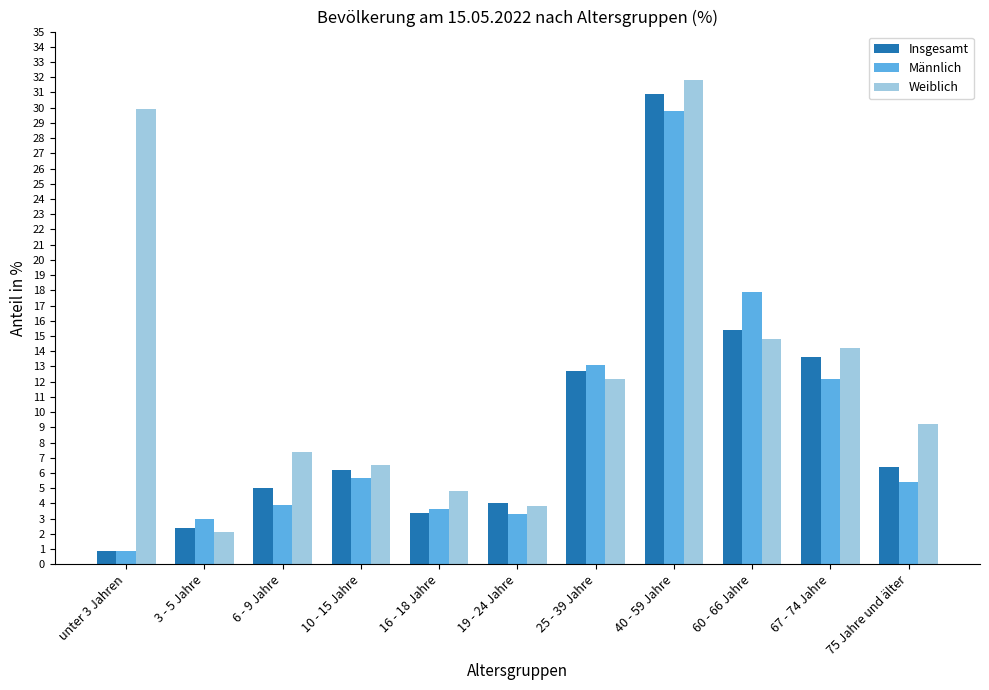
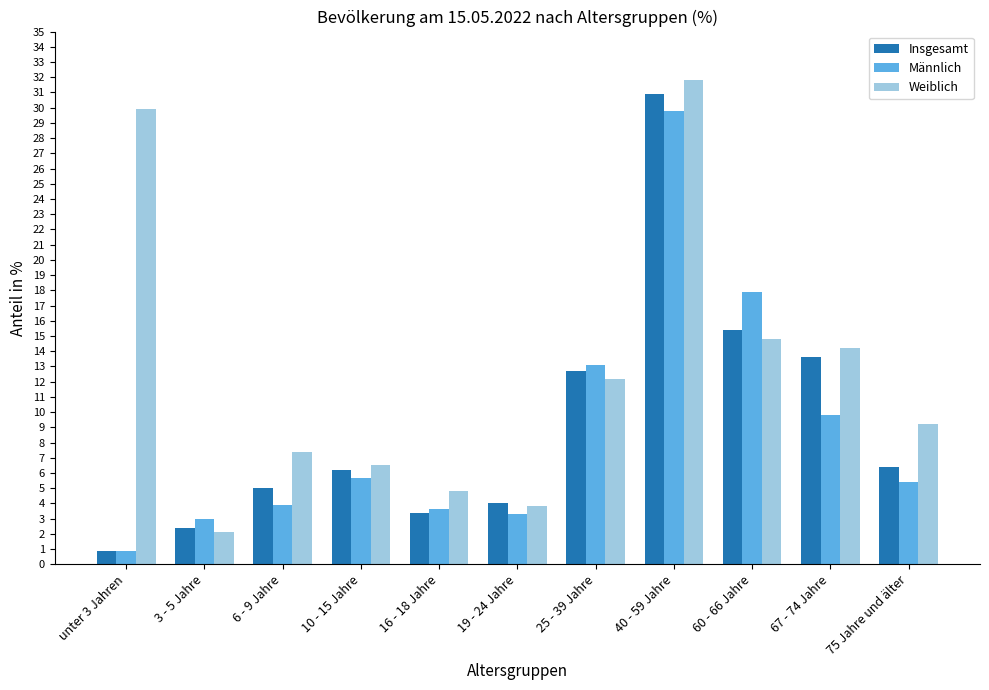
Männlich, 67 - 74 Jahre: 12.2 -> 9.8
